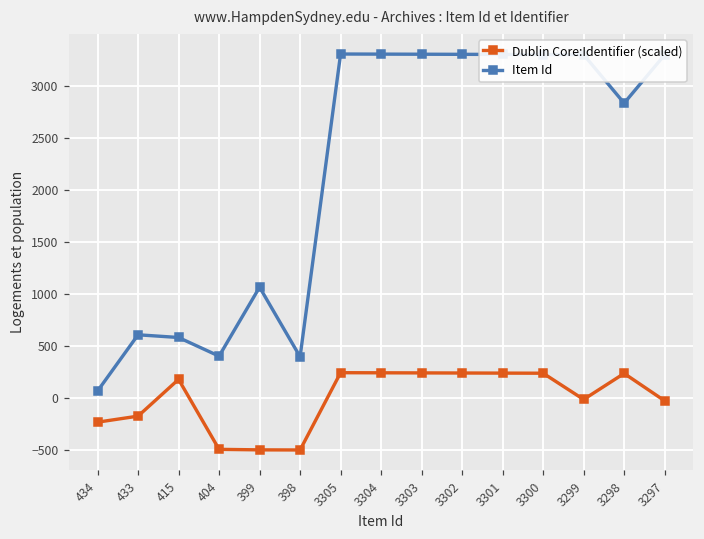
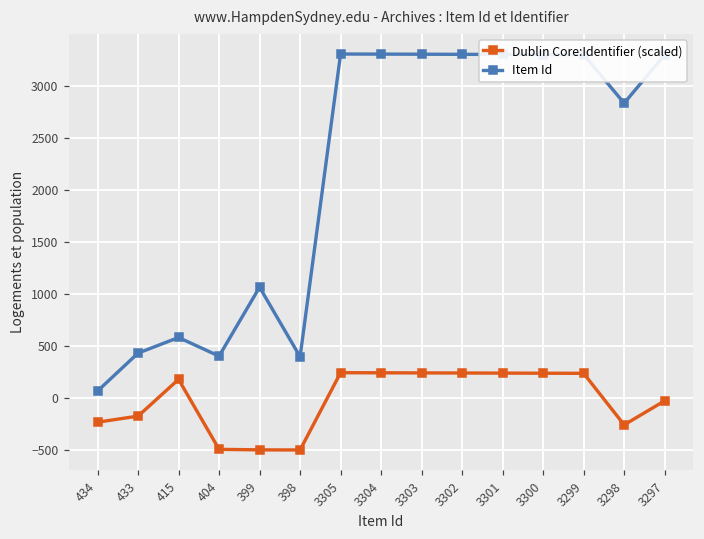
Item Id, 433: 600 -> 400
Dublin Core:Identifier (scaled), 3299: 0 -> 200
Dublin Core:Identifier (scaled), 3298: 200 -> -300
